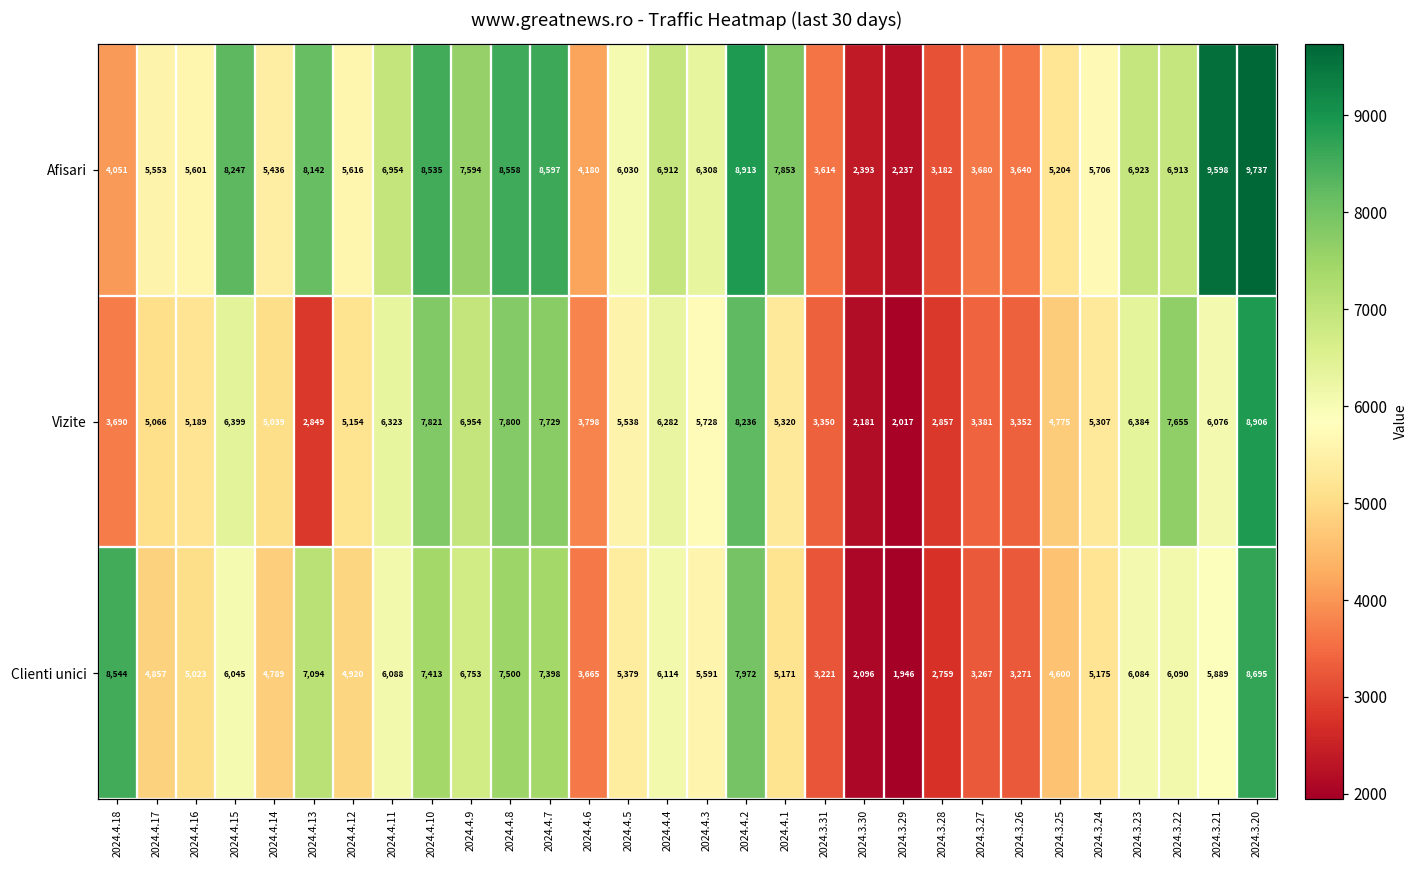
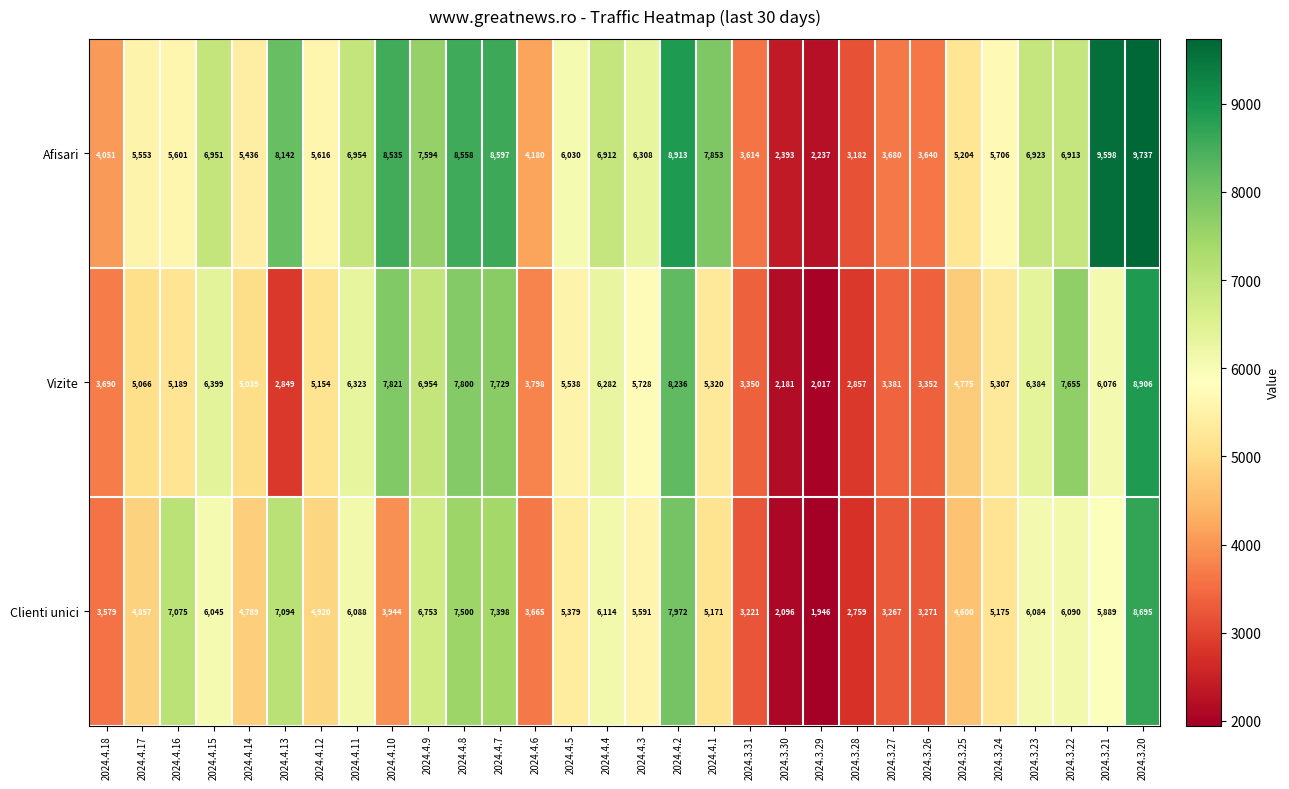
Afisari, 2024.4.15: 8,247 -> 6,951
Clienti unici, 2024.4.18: 8,544 -> 3,579
Clienti unici, 2024.4.16: 5,023 -> 7,075
Clienti unici, 2024.4.10: 7,413 -> 3,944
